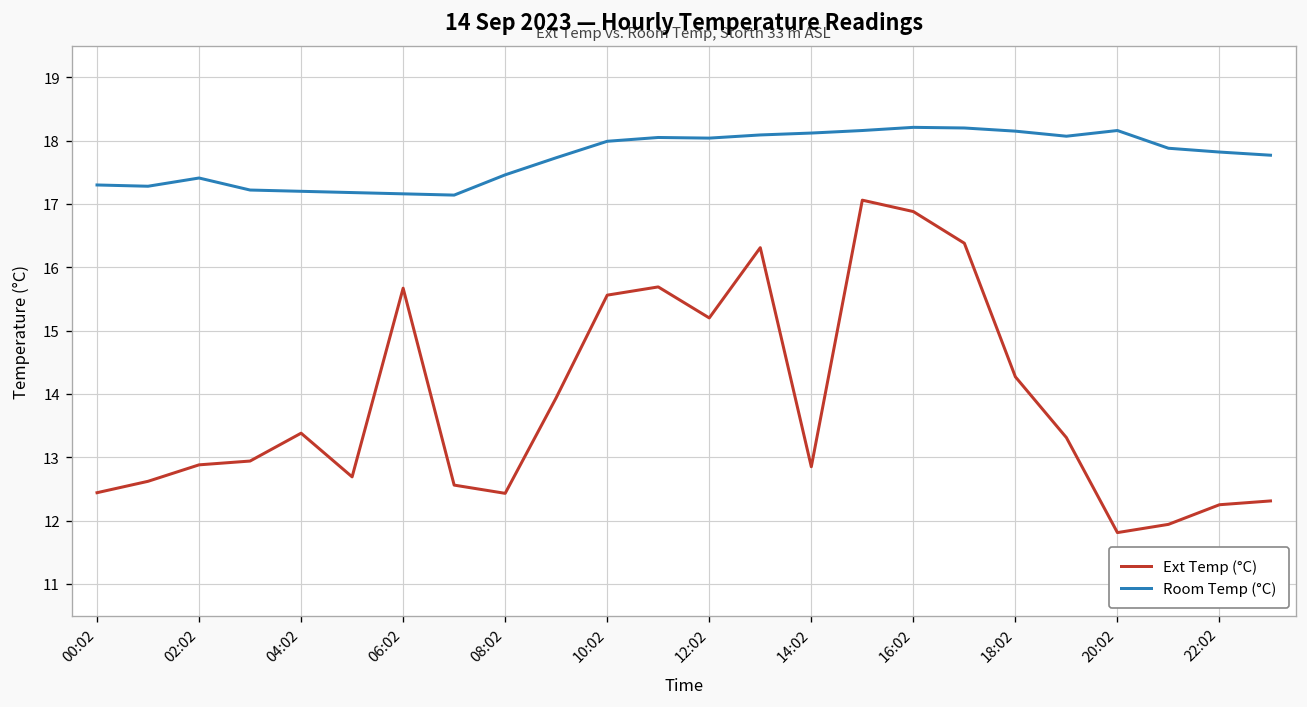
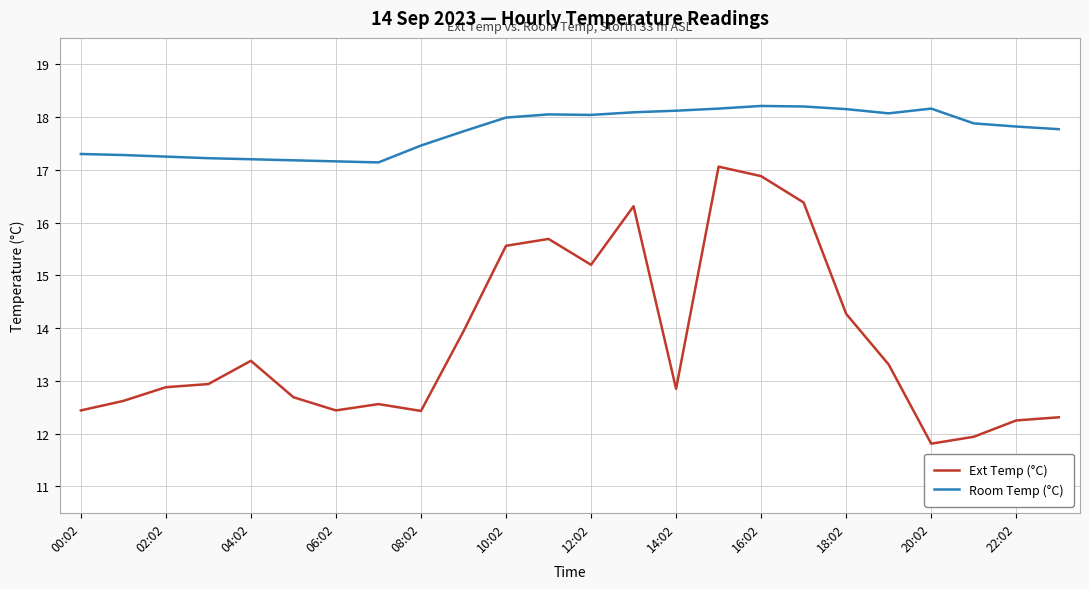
Room Temp (°C), 02:02: 17.4 -> 17.3
Ext Temp (°C), 06:02: 15.7 -> 12.4
